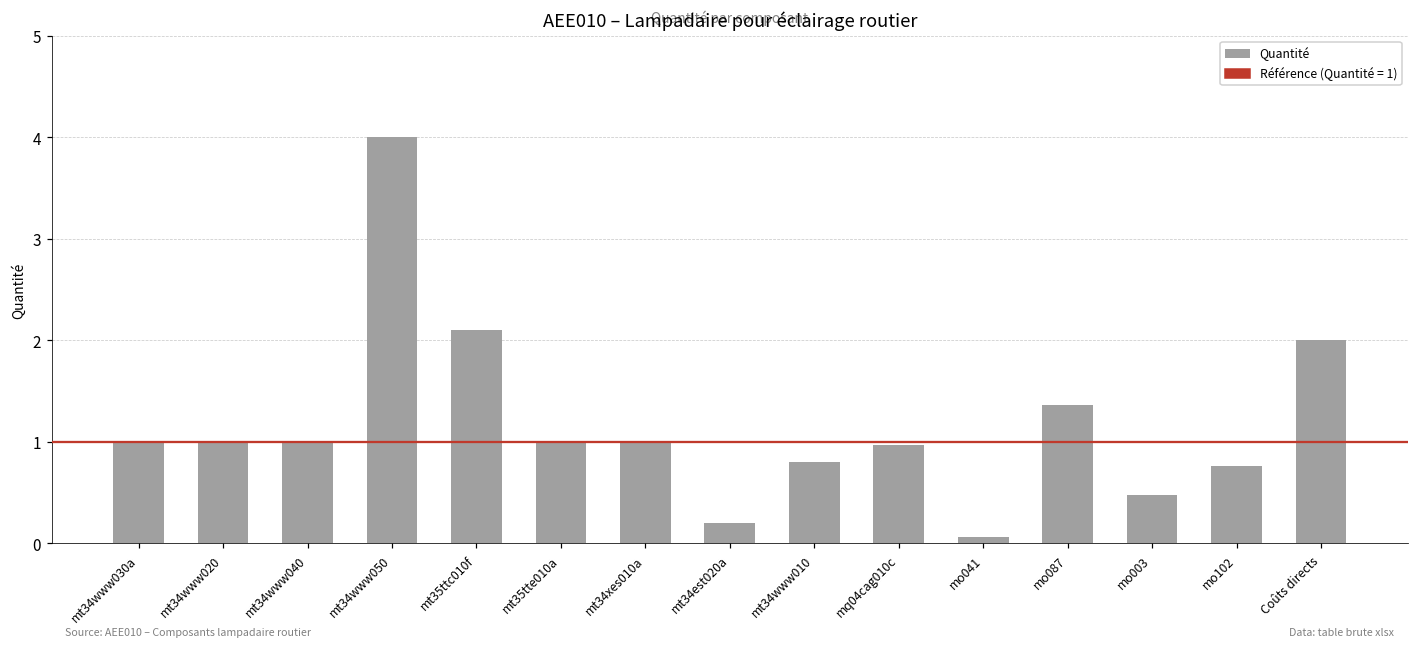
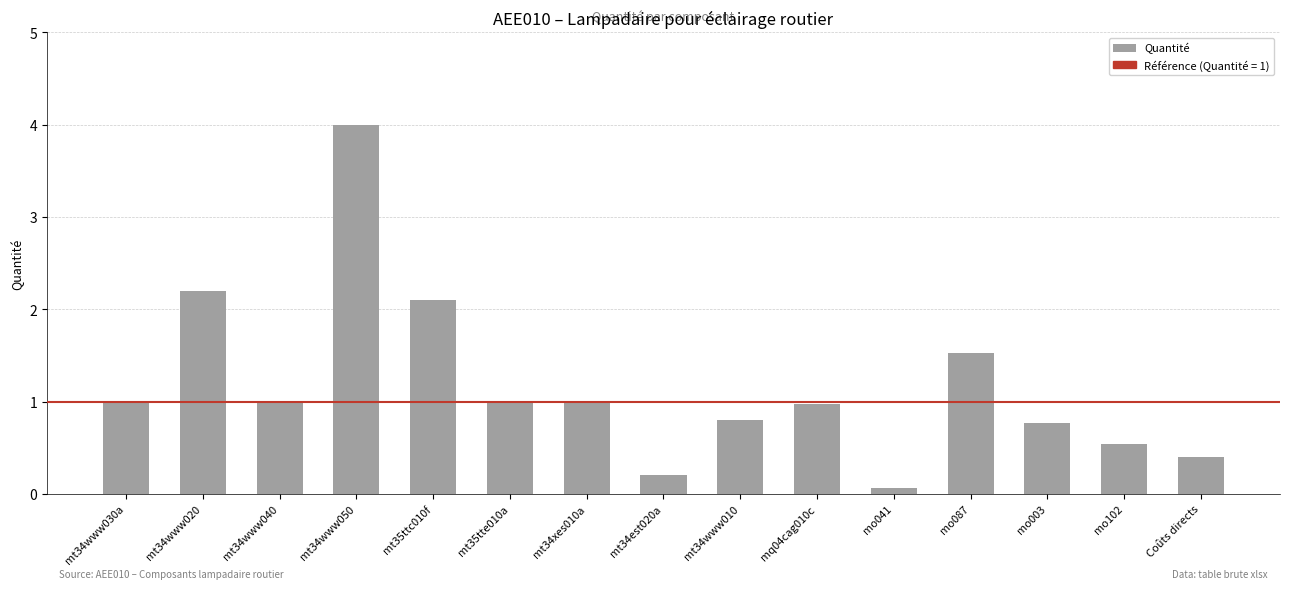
mt34www020: 1.0 -> 2.2
mo087: 1.4 -> 1.5
mo003: 0.5 -> 0.8
mo102: 0.8 -> 0.5
Coûts directs: 2.0 -> 0.4
